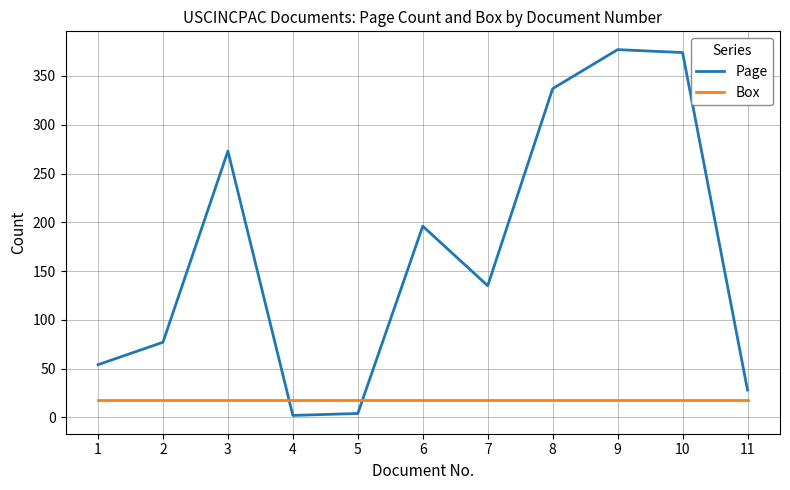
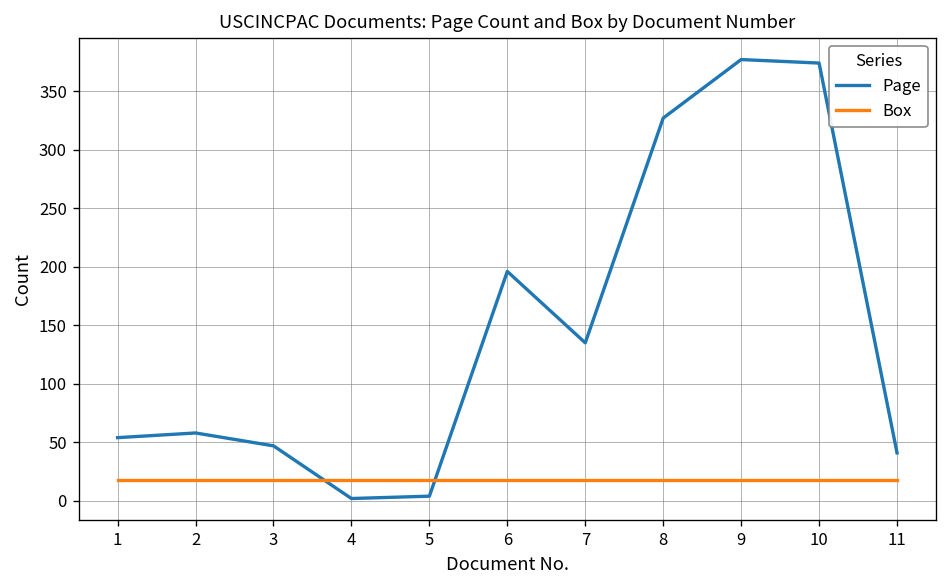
Page, 2: 80 -> 60
Page, 3: 270 -> 50
Page, 8: 340 -> 330
Page, 11: 30 -> 40
